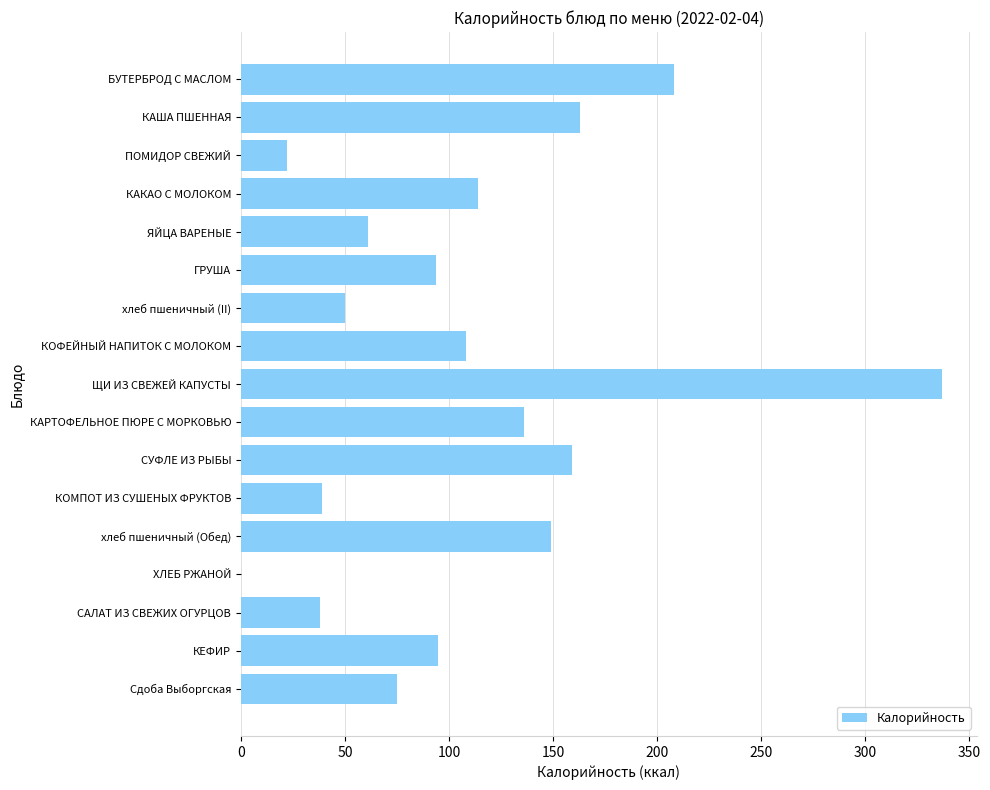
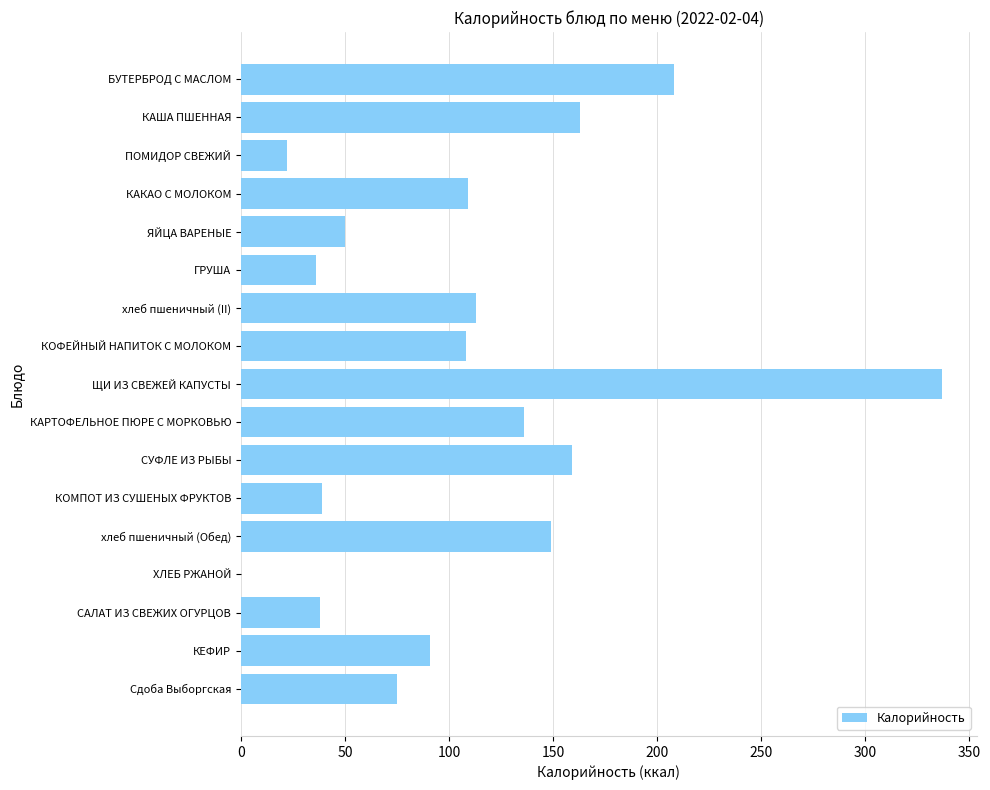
КАКАО С МОЛОКОМ: 114 -> 109
ЯЙЦА ВАРЕНЫЕ: 61 -> 50
ГРУША: 94 -> 36
хлеб пшеничный (II): 50 -> 113
КЕФИР: 95 -> 91
